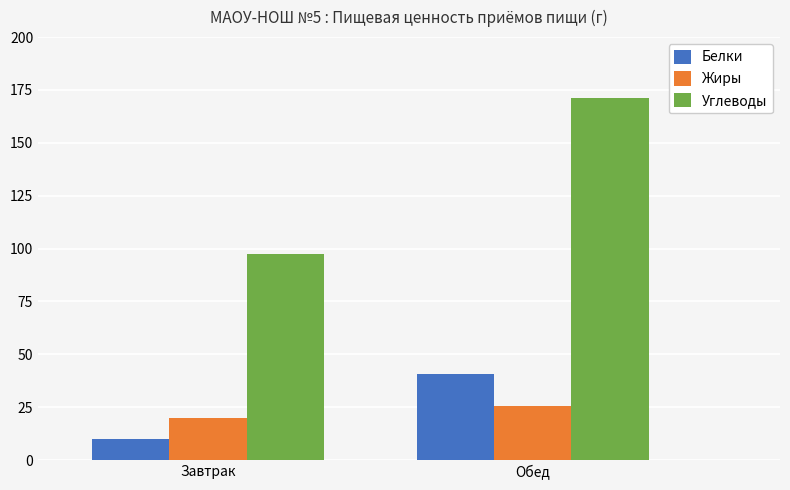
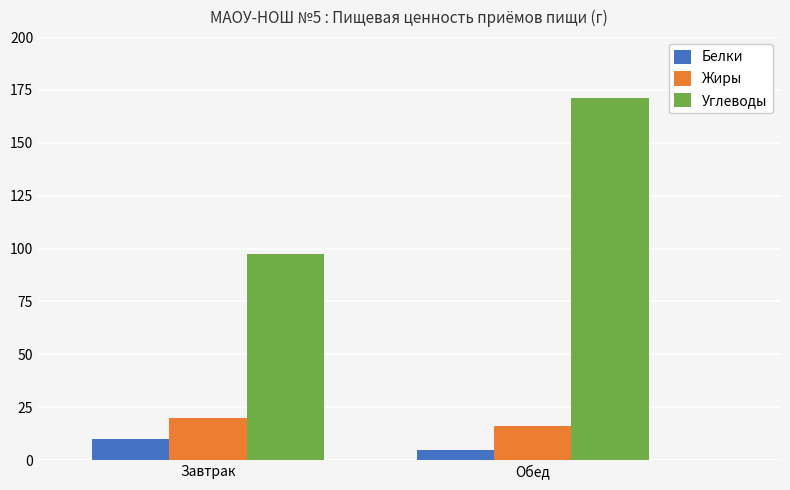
Белки, Обед: 41 -> 5
Жиры, Обед: 26 -> 16
